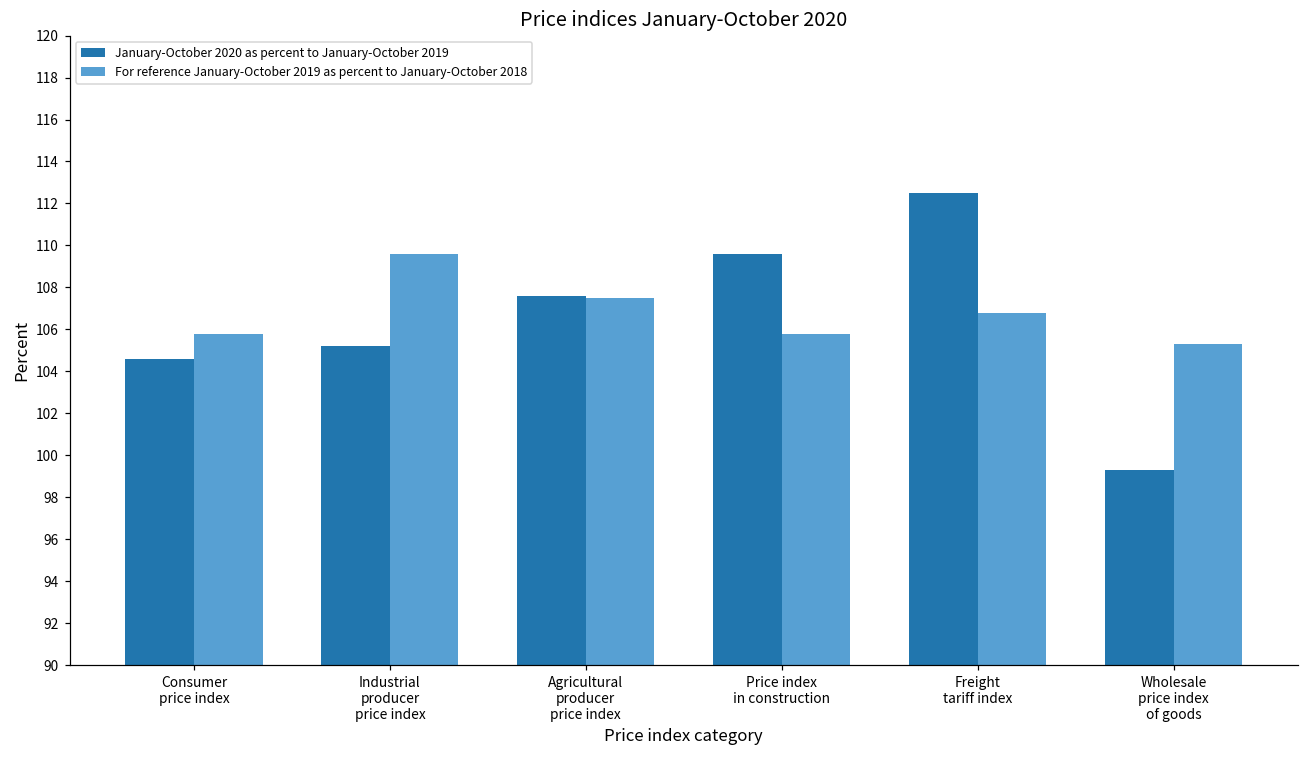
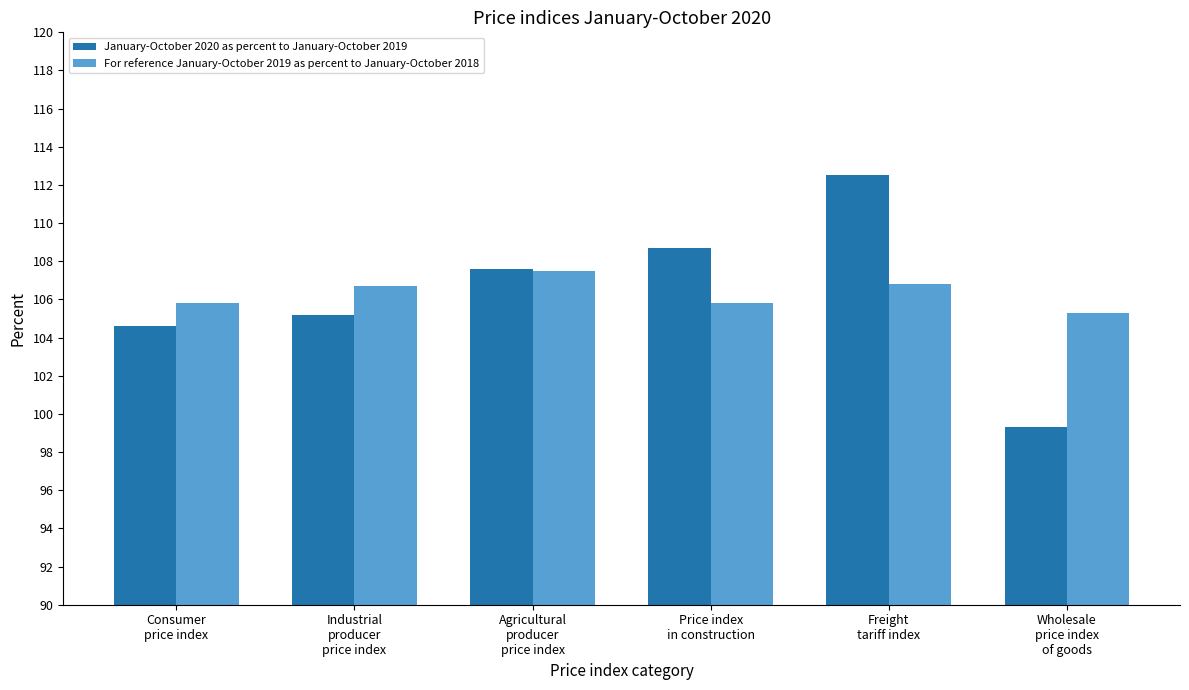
For reference January-October 2019 as percent to January-October 2018, Industrial producer price index: 109.6 -> 106.7
January-October 2020 as percent to January-October 2019, Price index in construction: 109.6 -> 108.7
